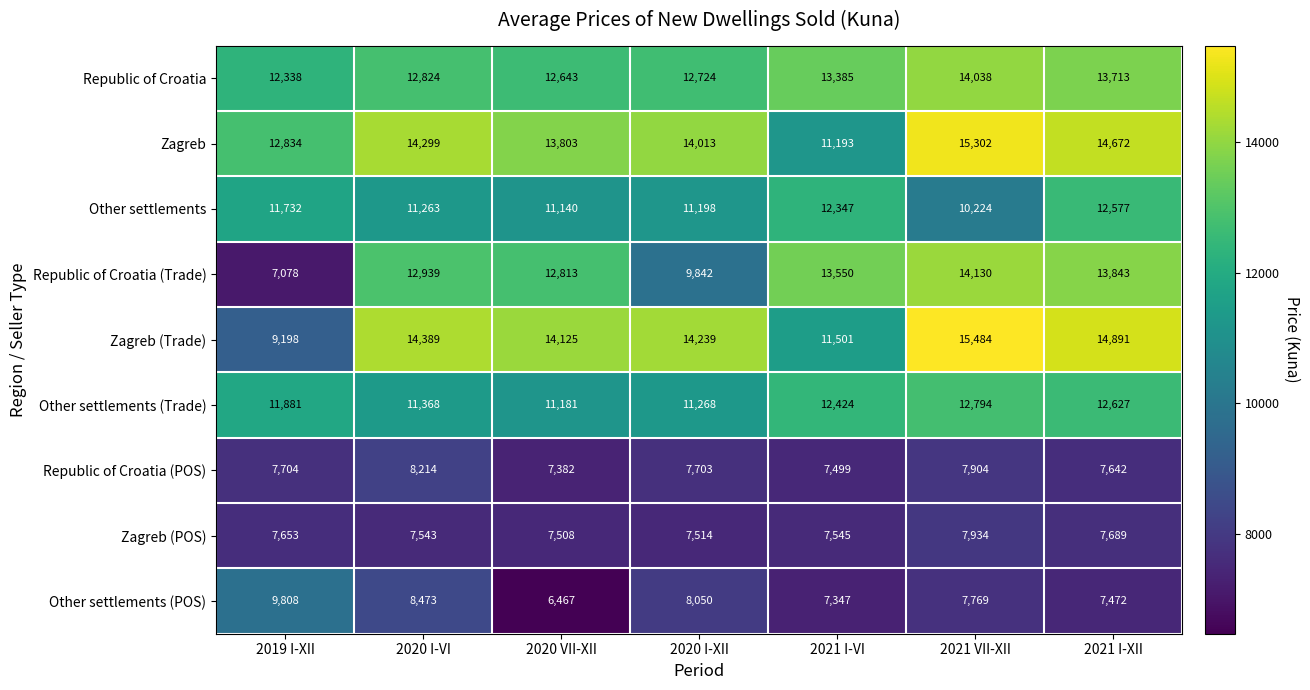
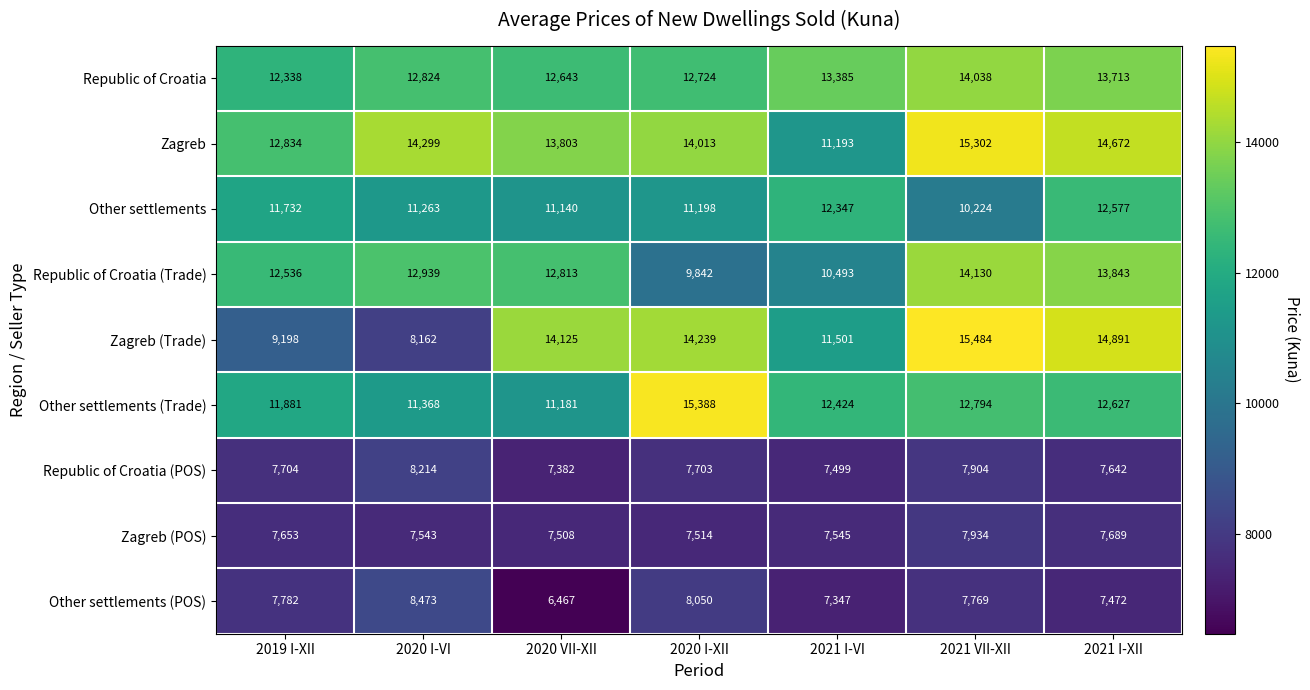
Republic of Croatia (Trade), 2019 I-XII: 7,078 -> 12,536
Republic of Croatia (Trade), 2021 I-VI: 13,550 -> 10,493
Zagreb (Trade), 2020 I-VI: 14,389 -> 8,162
Other settlements (Trade), 2020 I-XII: 11,268 -> 15,388
Other settlements (POS), 2019 I-XII: 9,808 -> 7,782
